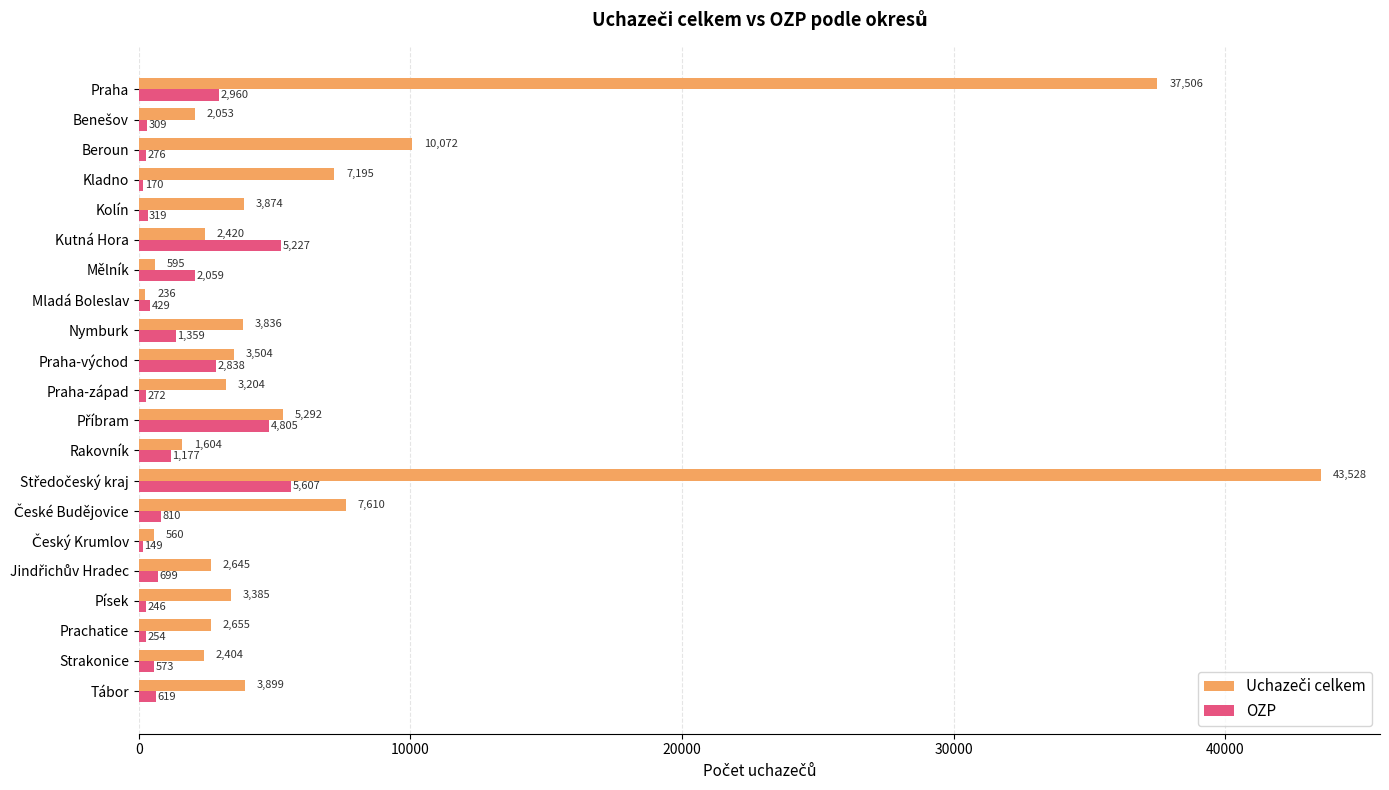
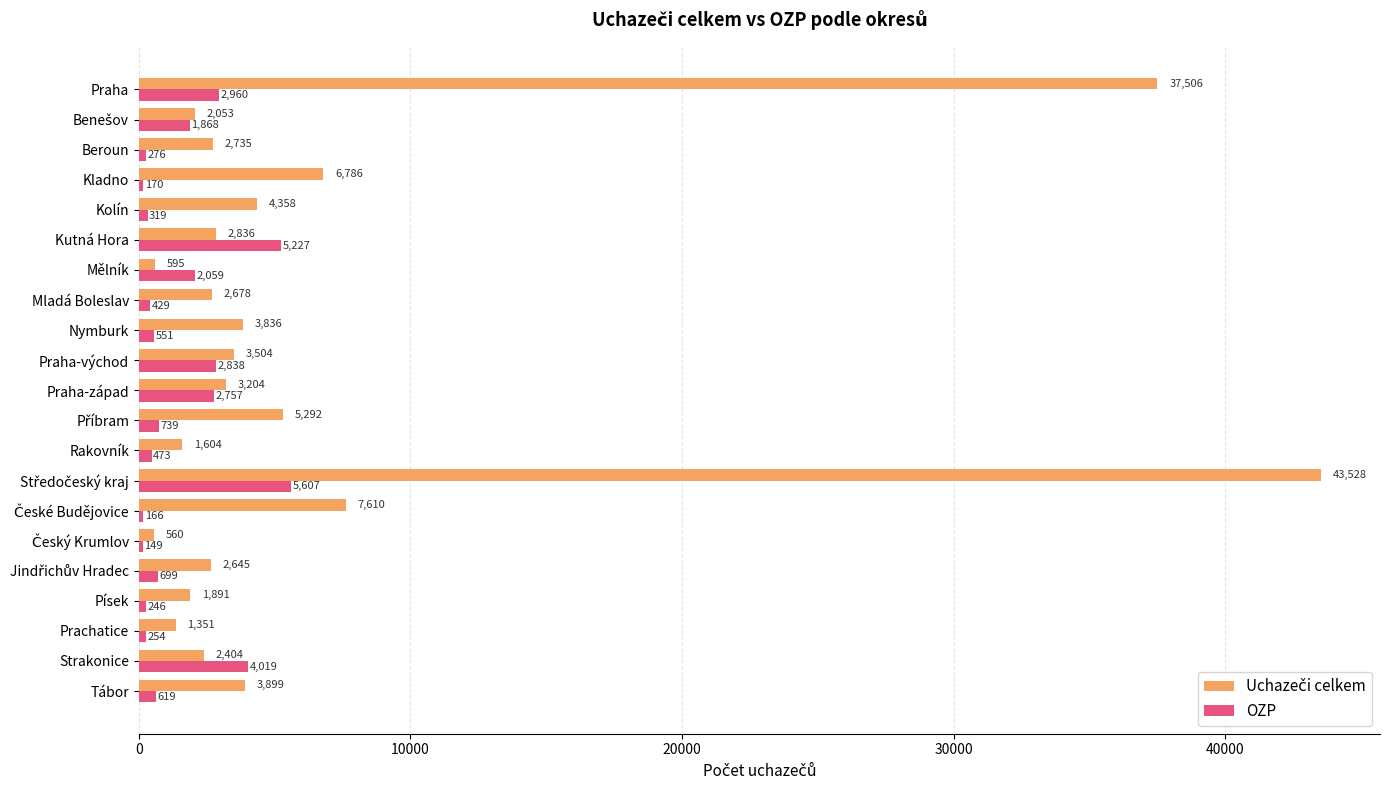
OZP, Benešov: 309 -> 1,868
Uchazeči celkem, Beroun: 10,072 -> 2,735
Uchazeči celkem, Kladno: 7,195 -> 6,786
Uchazeči celkem, Kolín: 3,874 -> 4,358
Uchazeči celkem, Kutná Hora: 2,420 -> 2,836
Uchazeči celkem, Mladá Boleslav: 236 -> 2,678
OZP, Nymburk: 1,359 -> 551
OZP, Praha-západ: 272 -> 2,757
OZP, Příbram: 4,805 -> 739
OZP, Rakovník: 1,177 -> 473
OZP, České Budějovice: 810 -> 166
Uchazeči celkem, Písek: 3,385 -> 1,891
Uchazeči celkem, Prachatice: 2,655 -> 1,351
OZP, Strakonice: 573 -> 4,019
